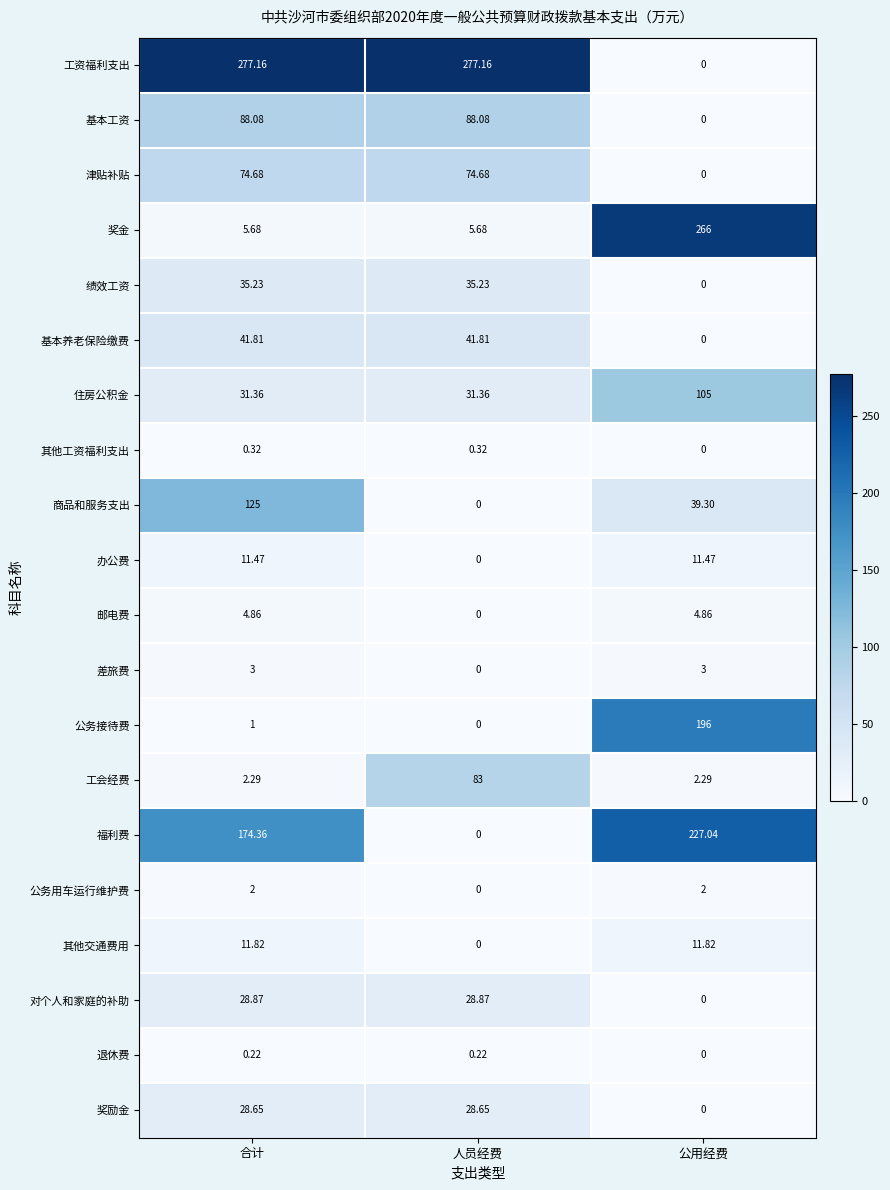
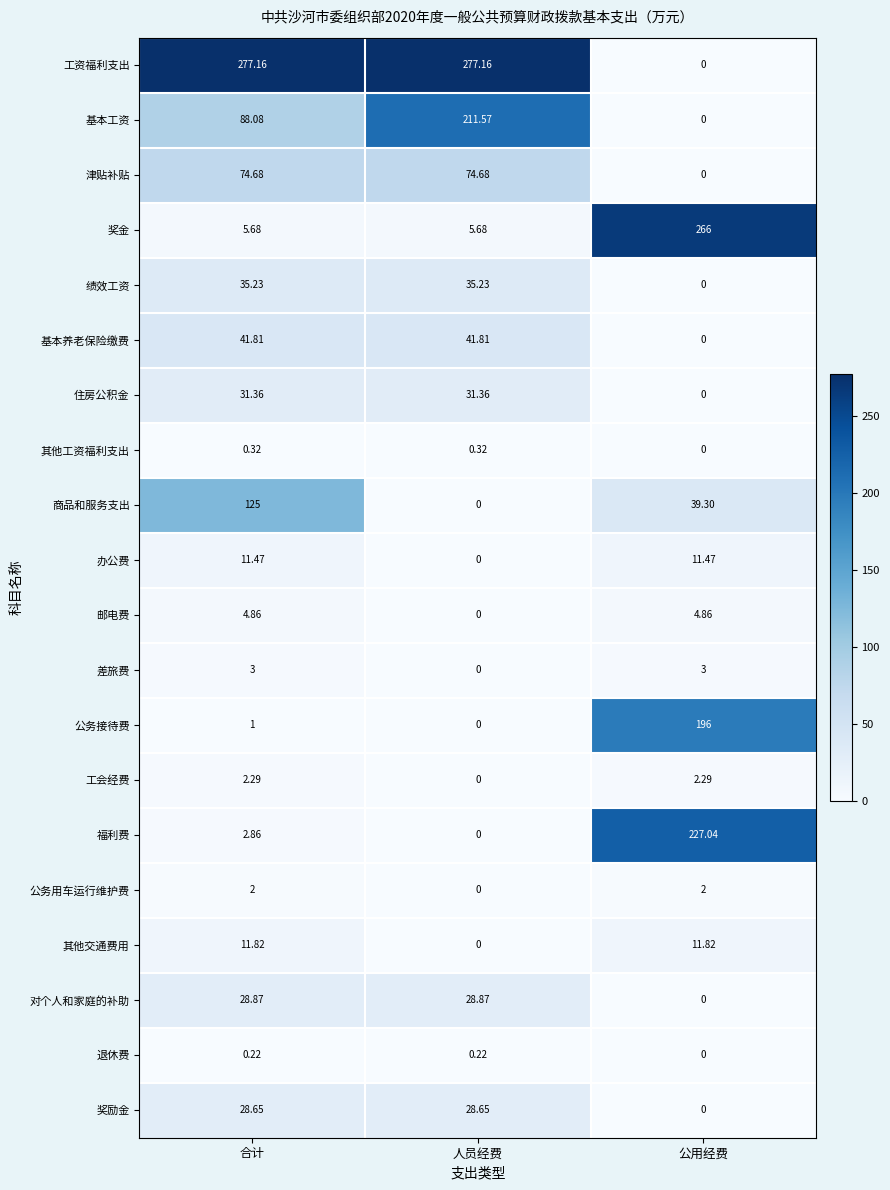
基本工资, 人员经费: 88.08 -> 211.57
住房公积金, 公用经费: 105 -> 0
工会经费, 人员经费: 83 -> 0
福利费, 合计: 174.36 -> 2.86
